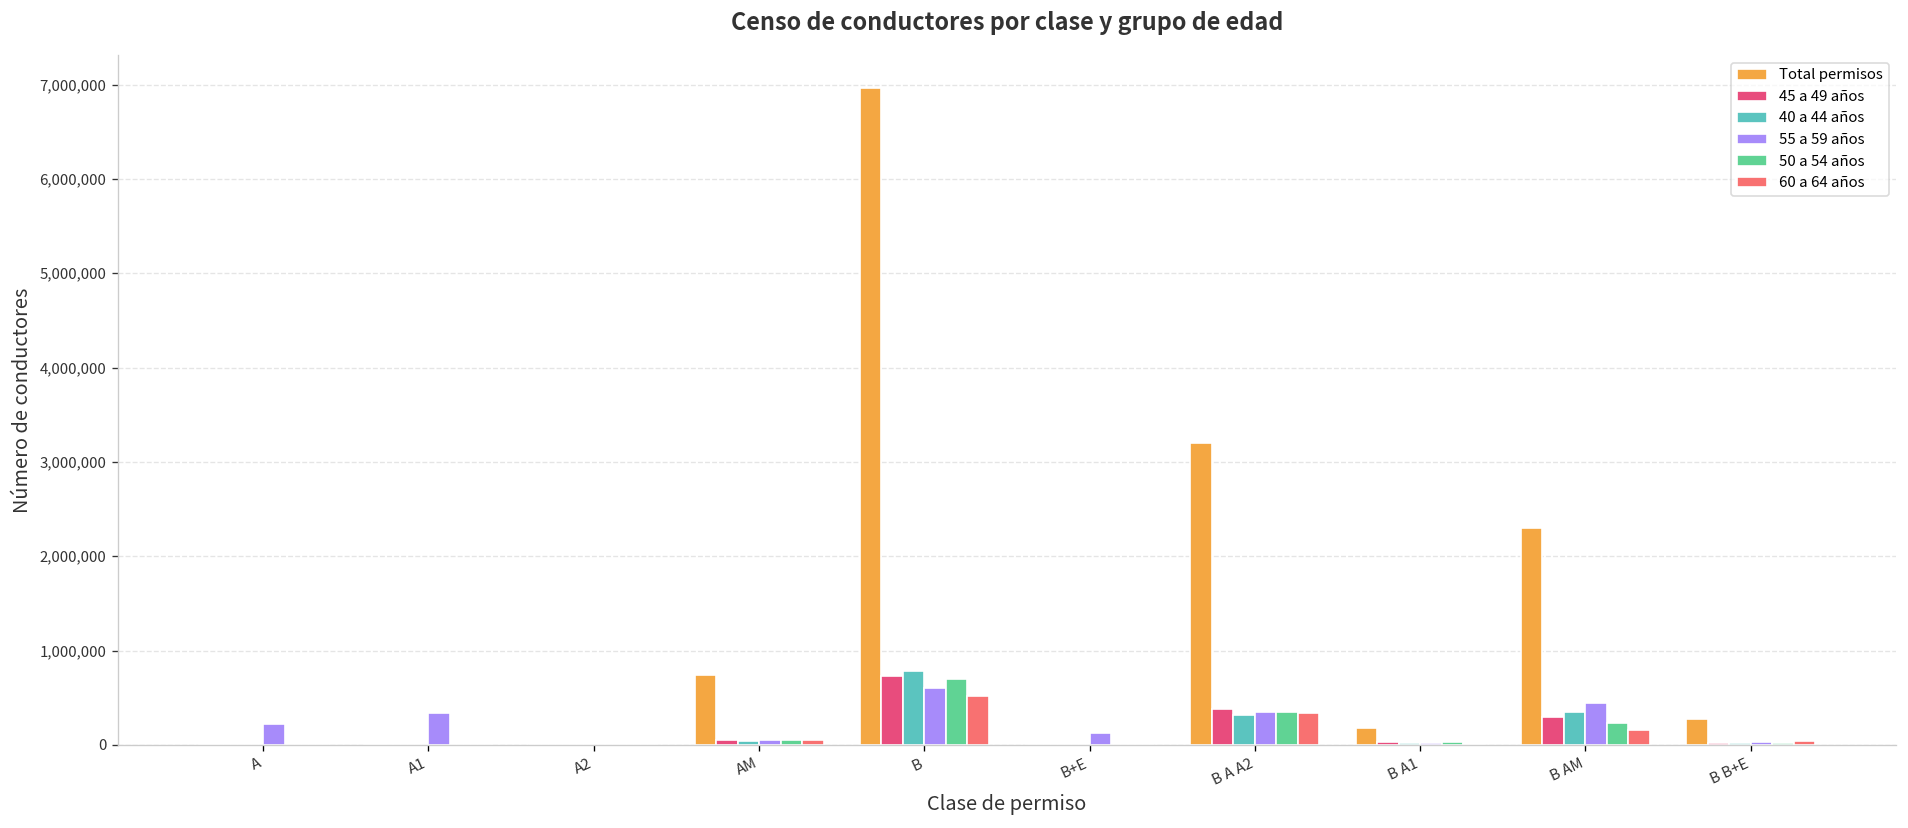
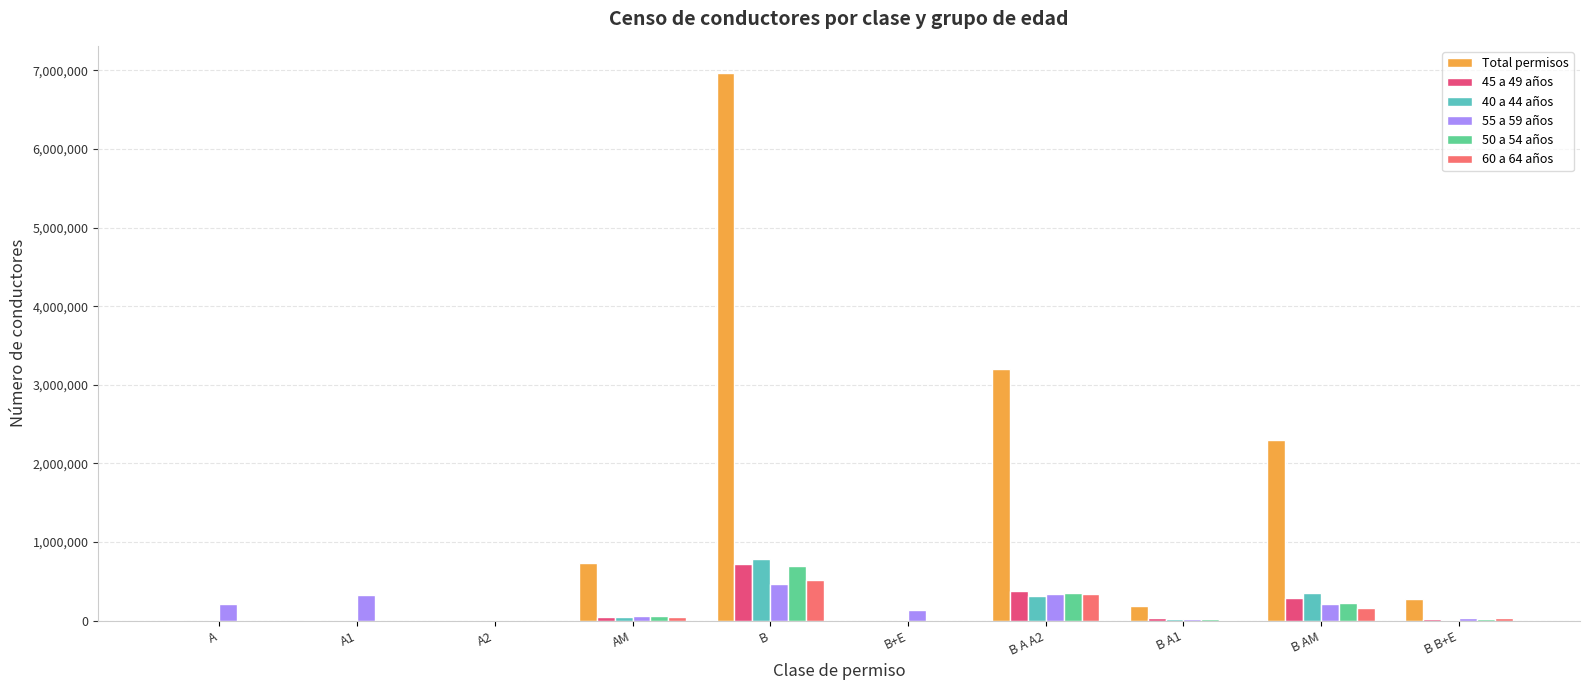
55 a 59 años, B: 600,000 -> 500,000
55 a 59 años, B AM: 400,000 -> 200,000
